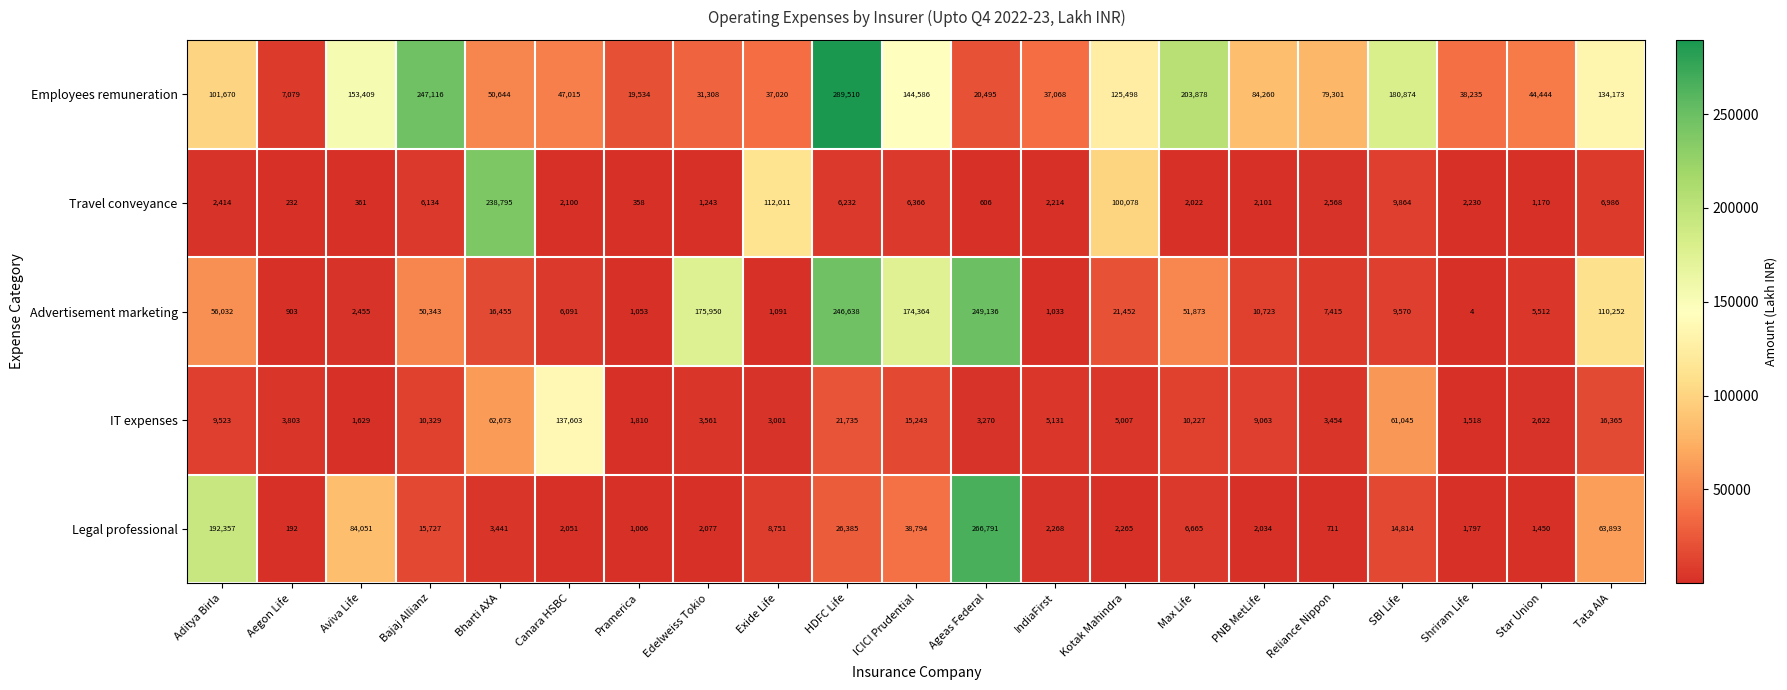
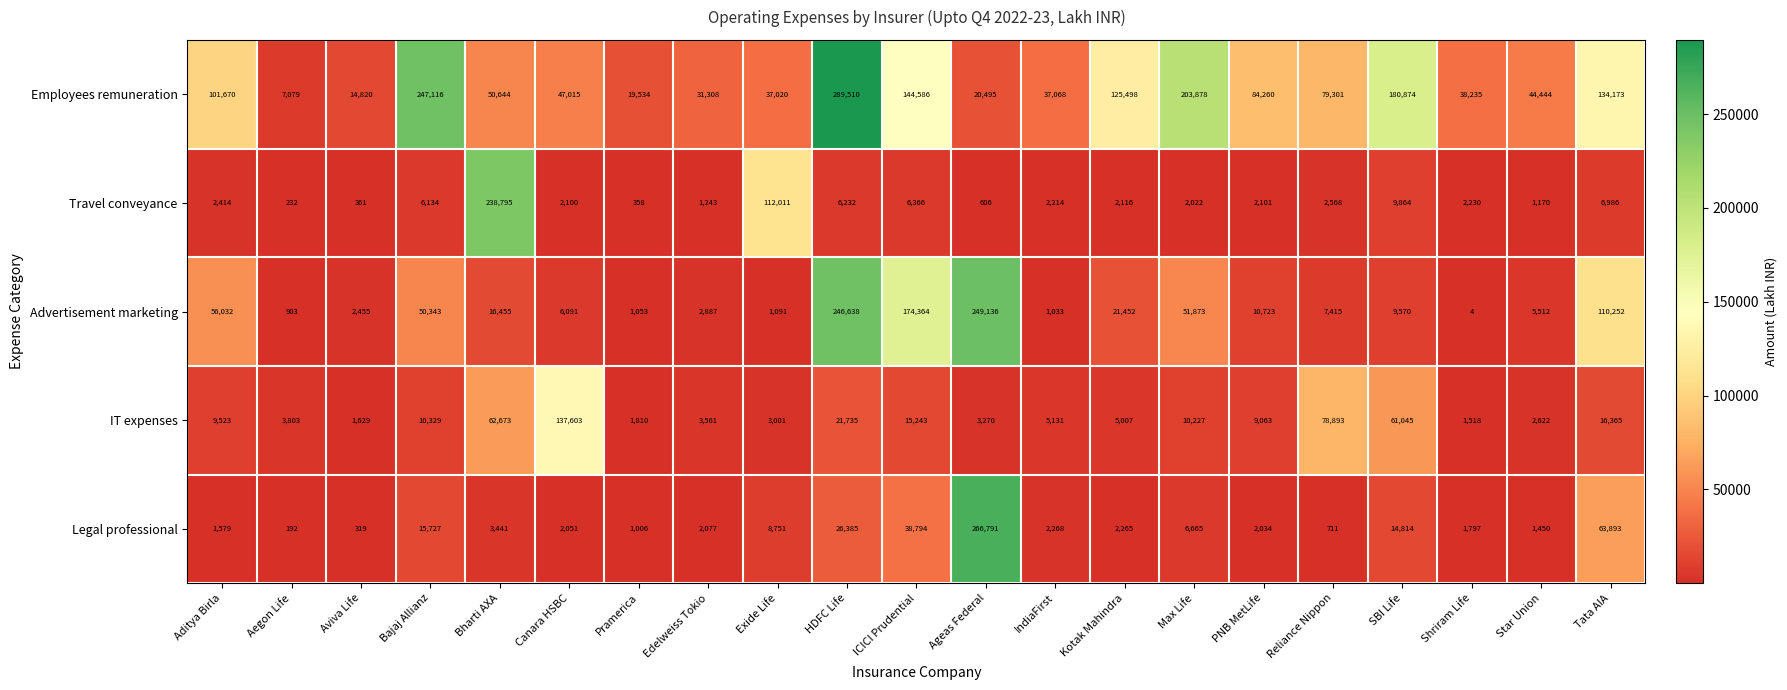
Employees remuneration, Aviva Life: 153,409 -> 14,820
Travel conveyance, Kotak Mahindra: 100,078 -> 2,116
Advertisement marketing, Edelweiss Tokio: 175,950 -> 2,887
IT expenses, Reliance Nippon: 3,454 -> 78,893
Legal professional, Aditya Birla: 192,357 -> 1,579
Legal professional, Aviva Life: 84,051 -> 319
